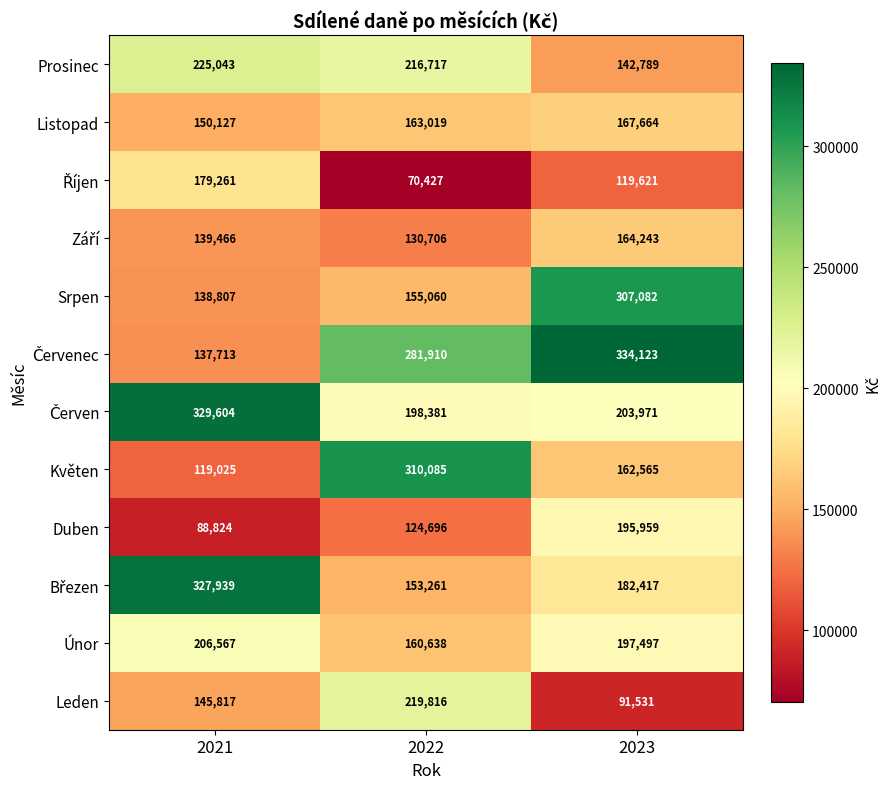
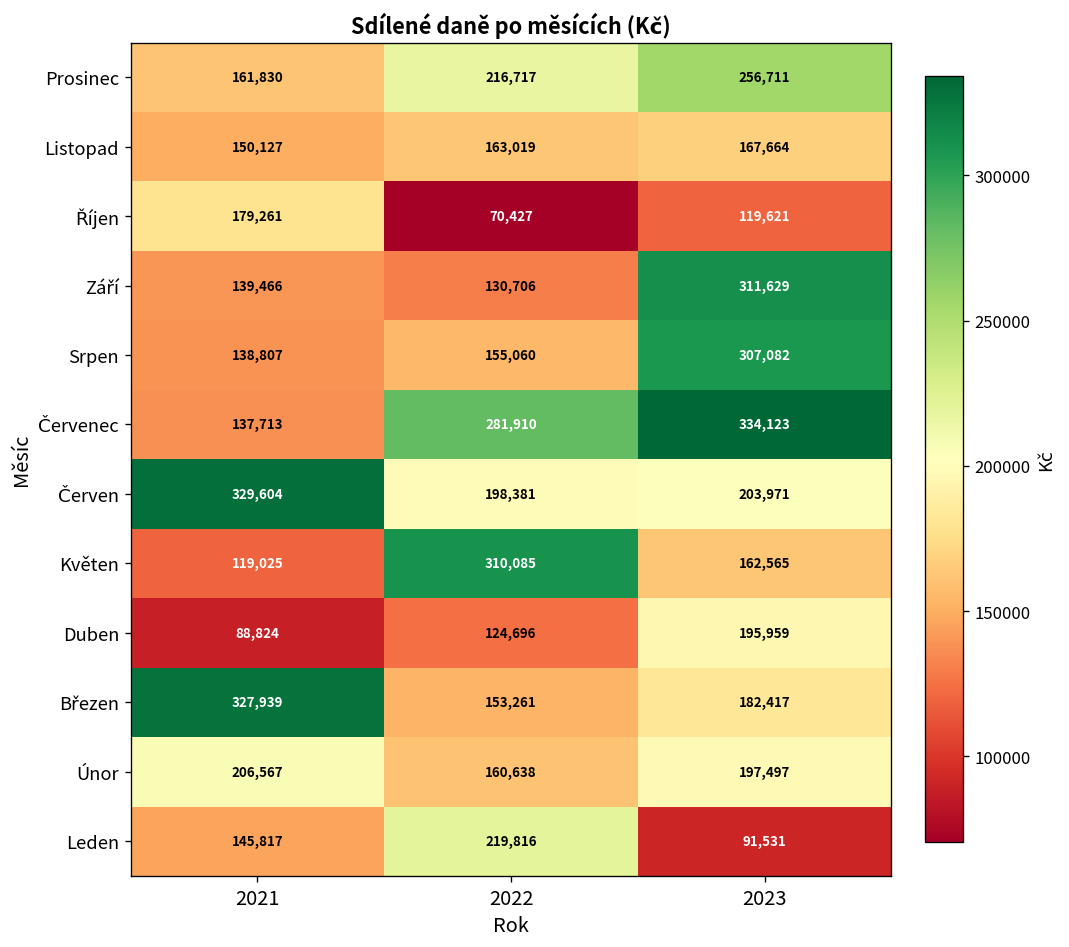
Prosinec, 2021: 225,043 -> 161,830
Prosinec, 2023: 142,789 -> 256,711
Září, 2023: 164,243 -> 311,629
